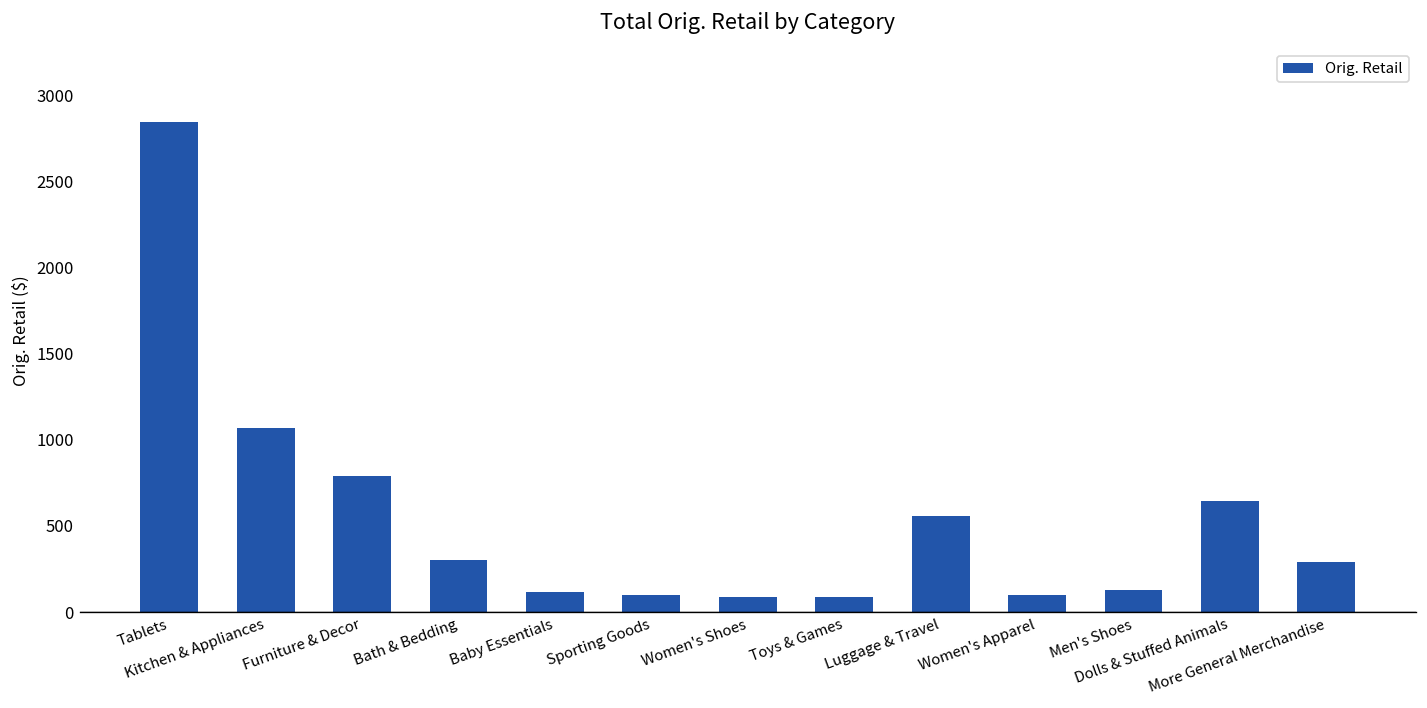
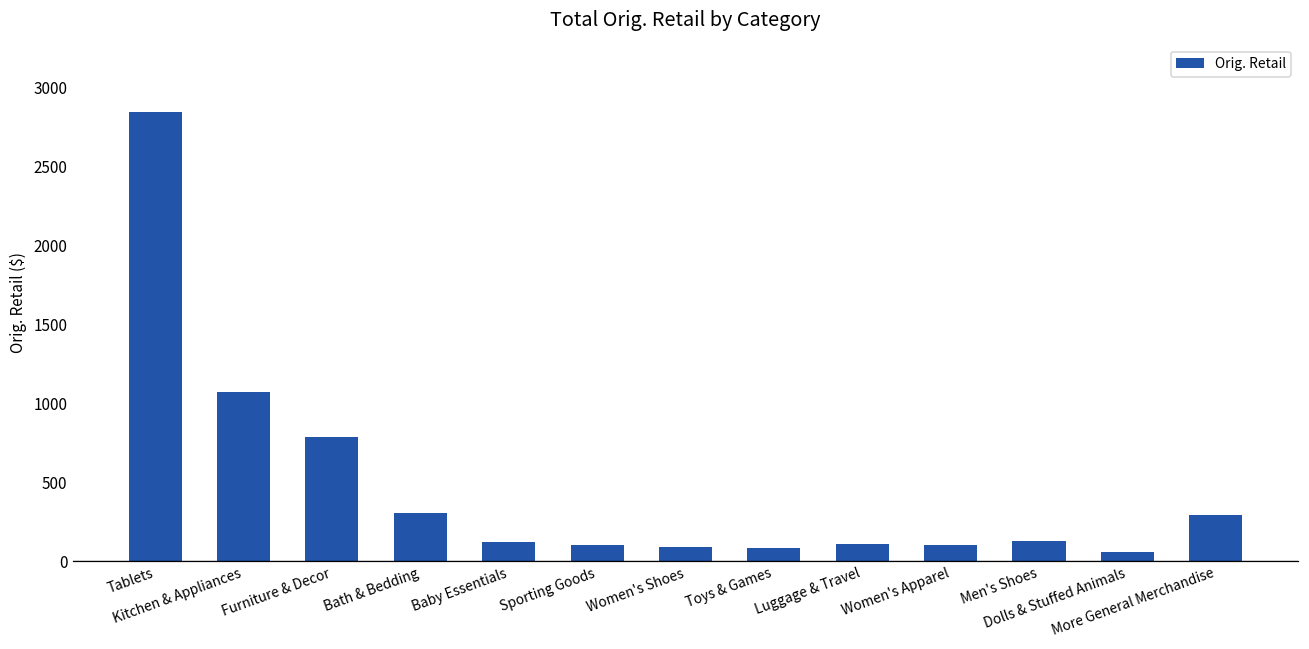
Luggage & Travel: 560 -> 100
Dolls & Stuffed Animals: 650 -> 60
